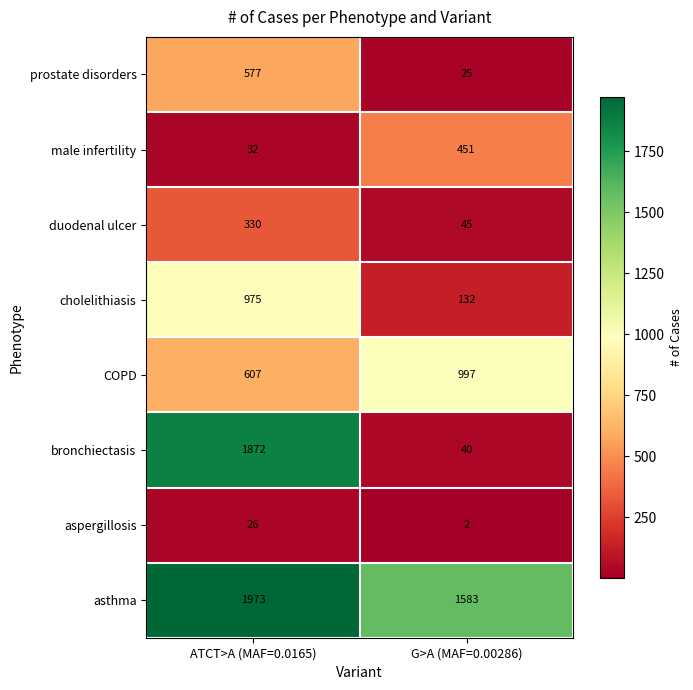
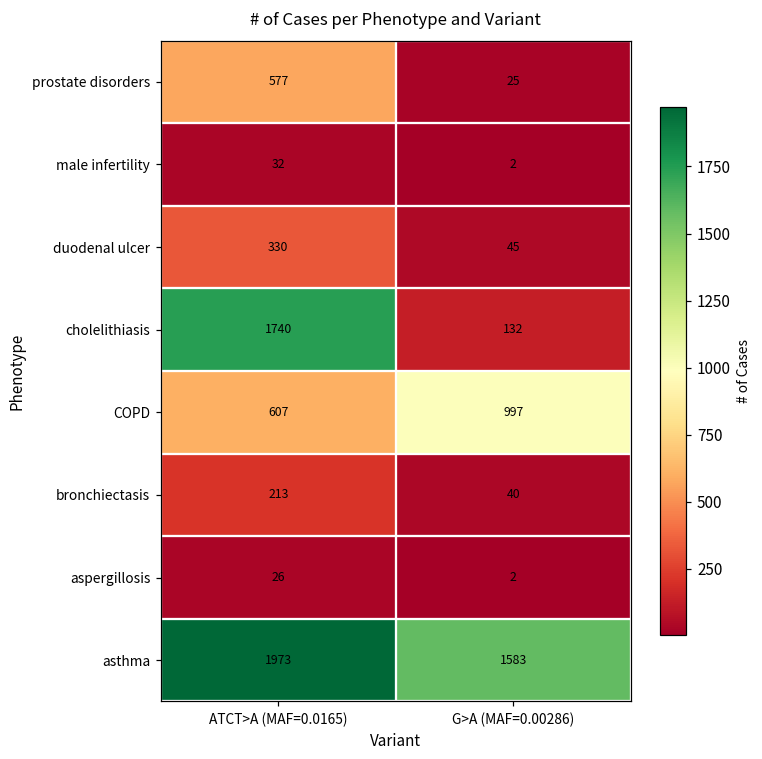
male infertility, G>A (MAF=0.00286): 451 -> 2
cholelithiasis, ATCT>A (MAF=0.0165): 975 -> 1740
bronchiectasis, ATCT>A (MAF=0.0165): 1872 -> 213
